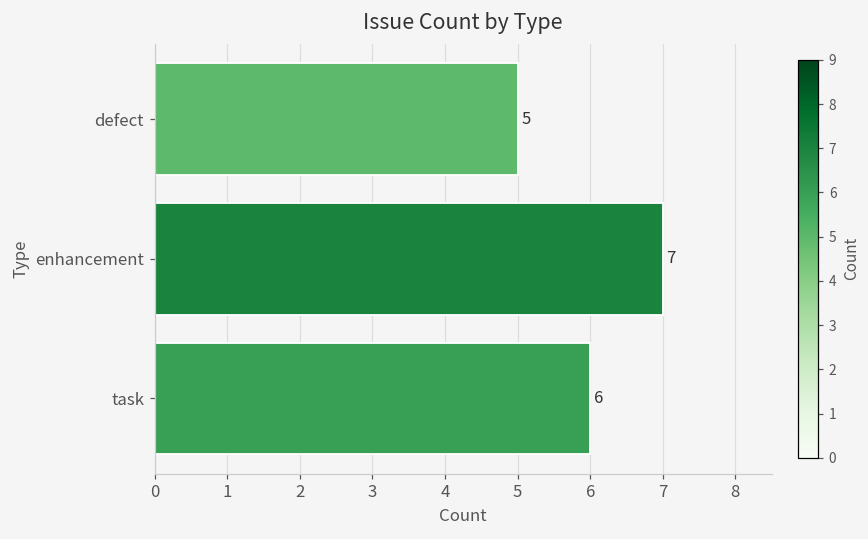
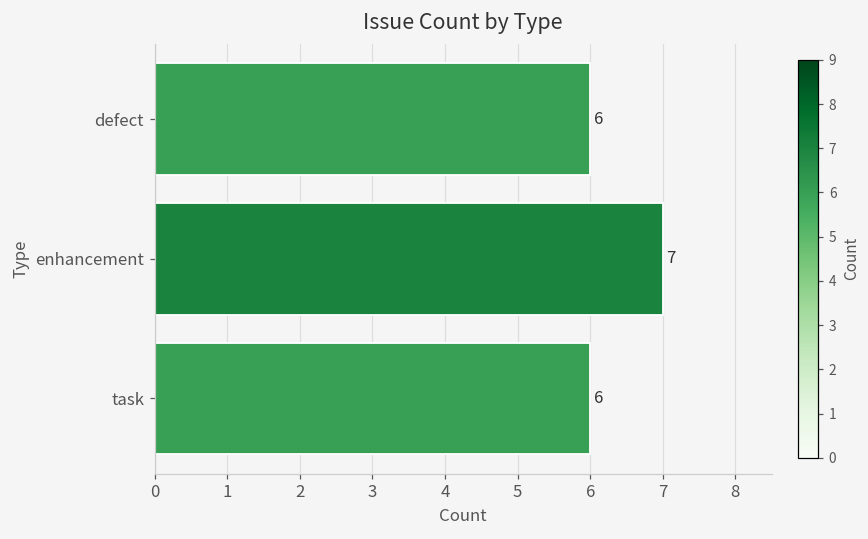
defect: 5 -> 6
